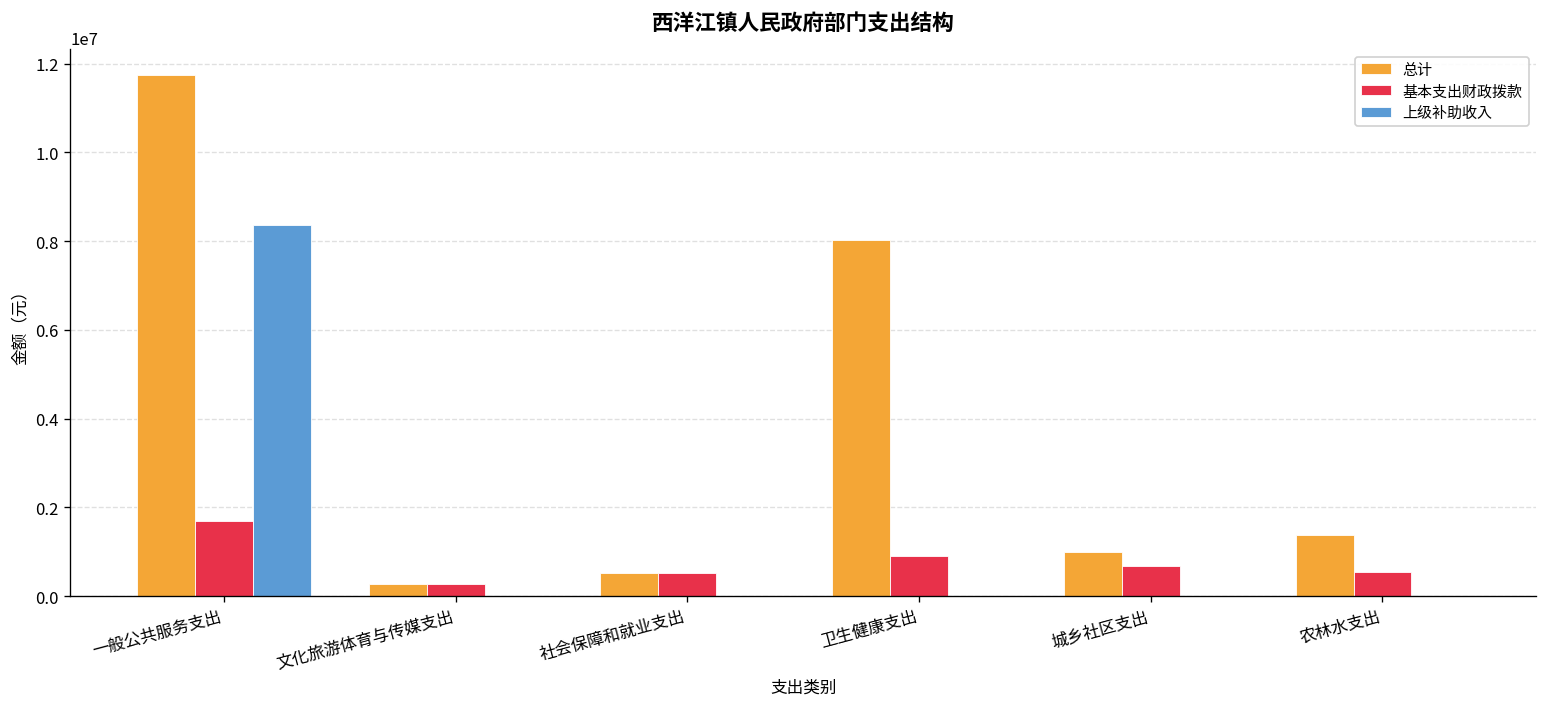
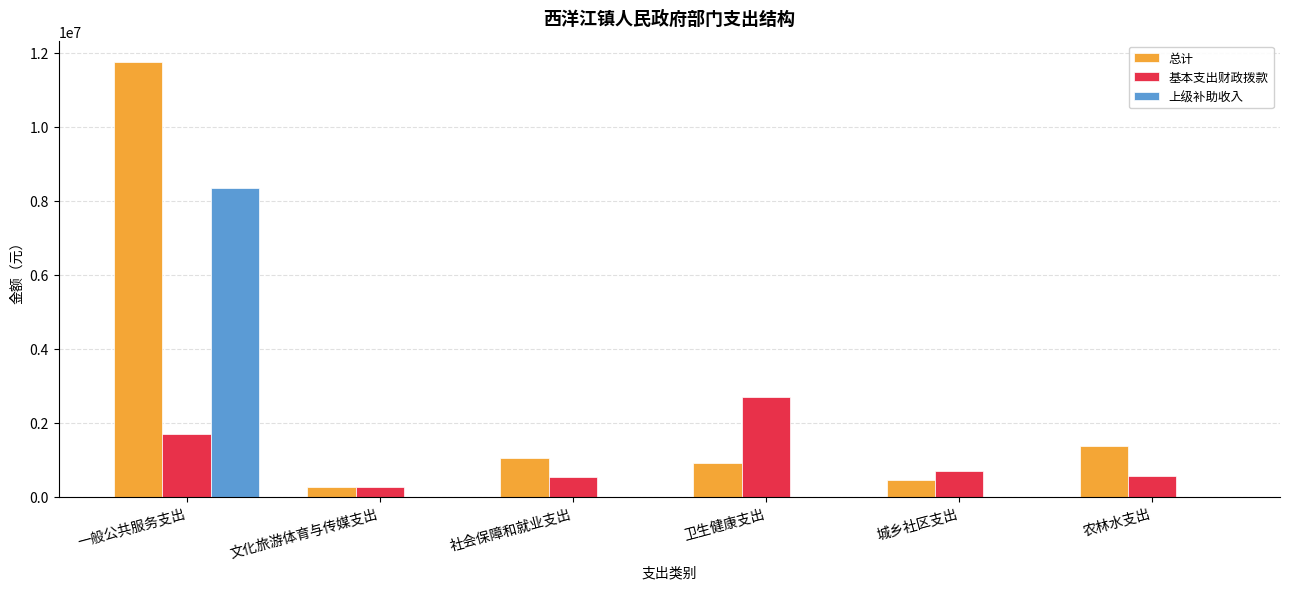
总计, 社会保障和就业支出: 500000 -> 1100000
总计, 卫生健康支出: 8000000 -> 900000
基本支出财政拨款, 卫生健康支出: 900000 -> 2700000
总计, 城乡社区支出: 1000000 -> 500000
